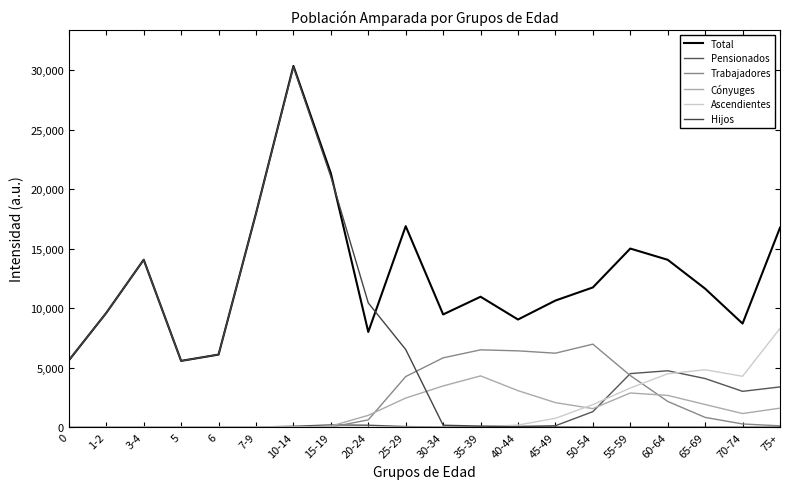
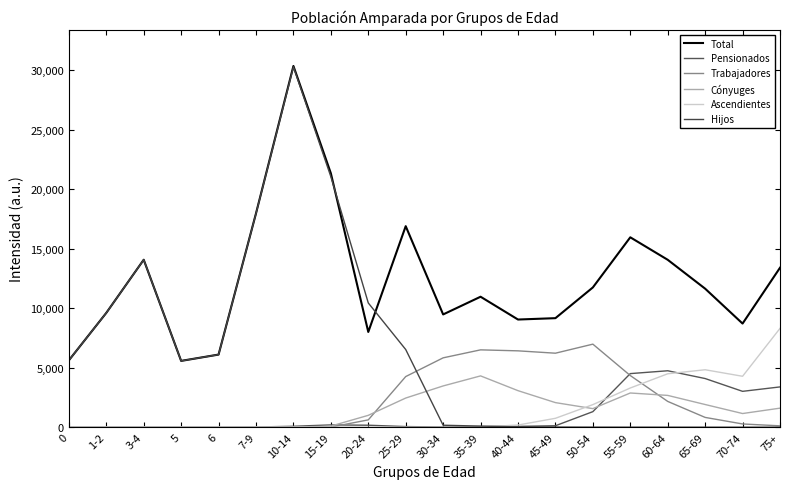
Total, 45-49: 10,600 -> 9,200
Total, 55-59: 15,000 -> 16,000
Total, 75+: 16,800 -> 13,400
